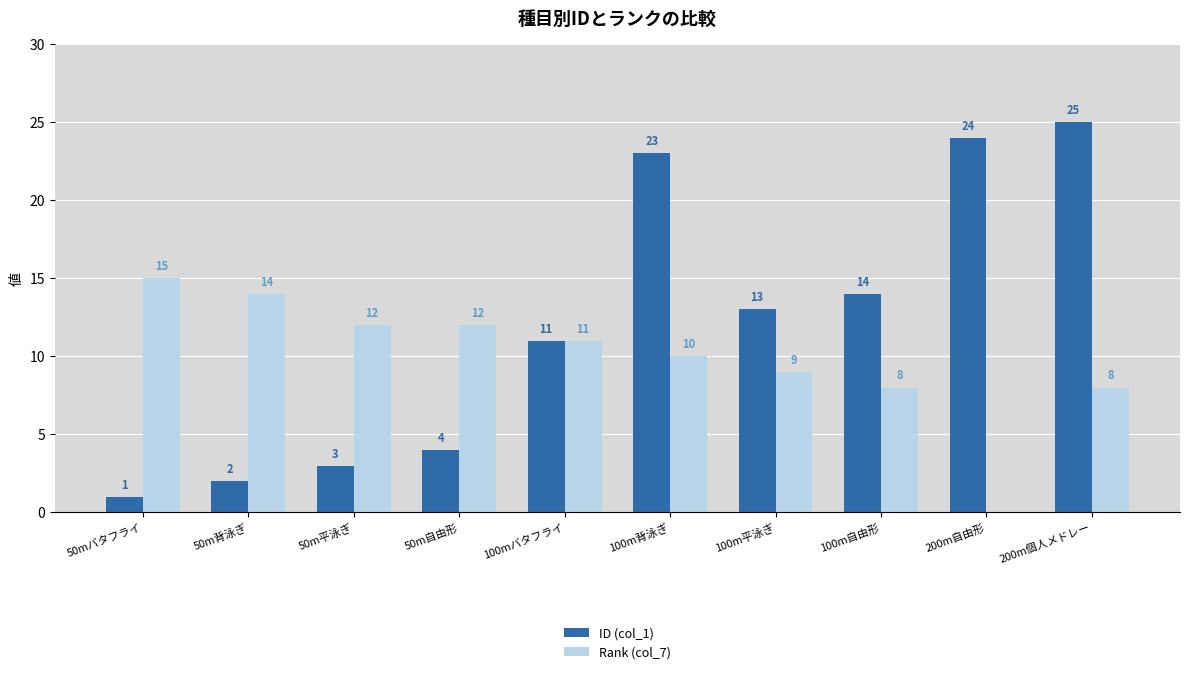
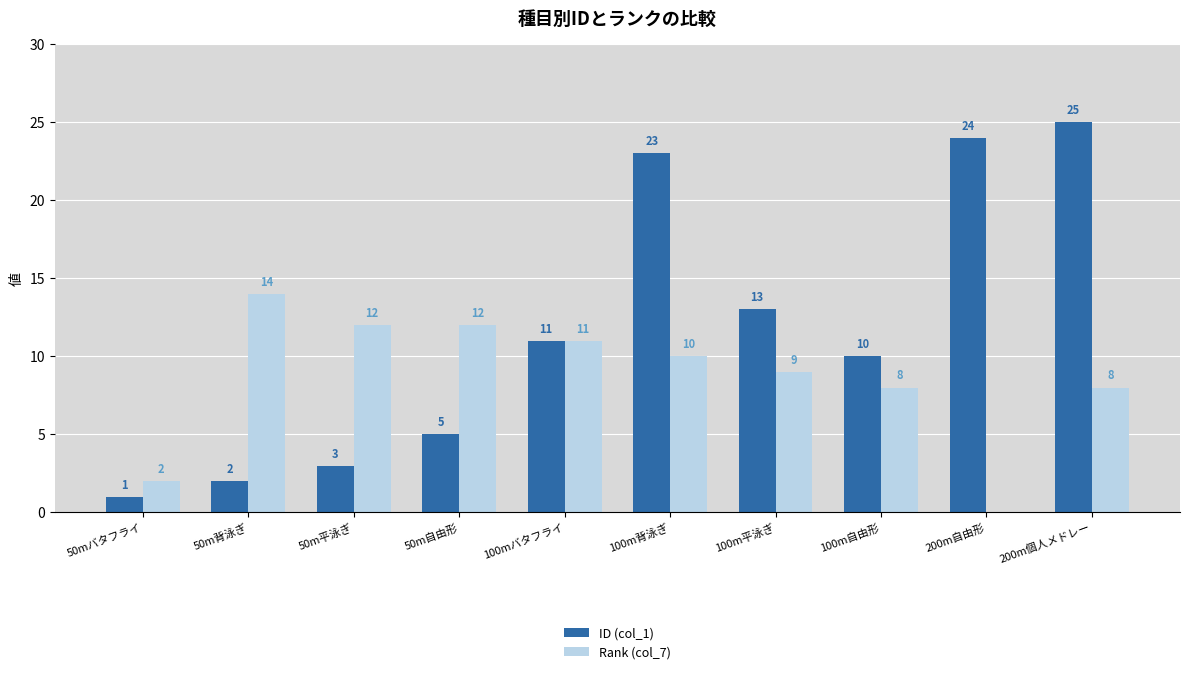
Rank (col_7), 50mバタフライ: 15 -> 2
ID (col_1), 50m自由形: 4 -> 5
ID (col_1), 100m自由形: 14 -> 10
